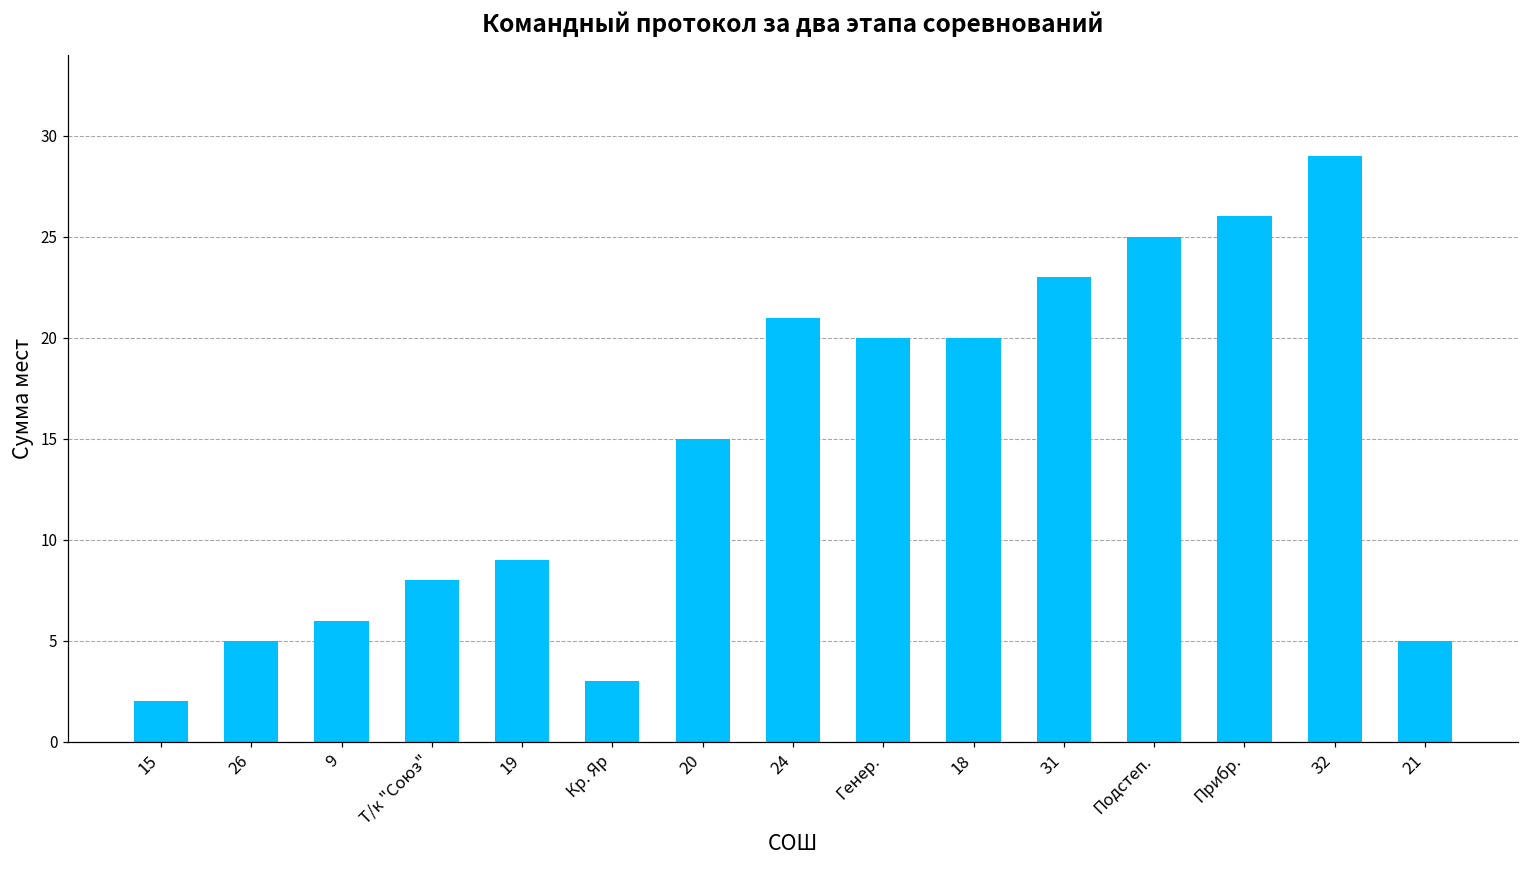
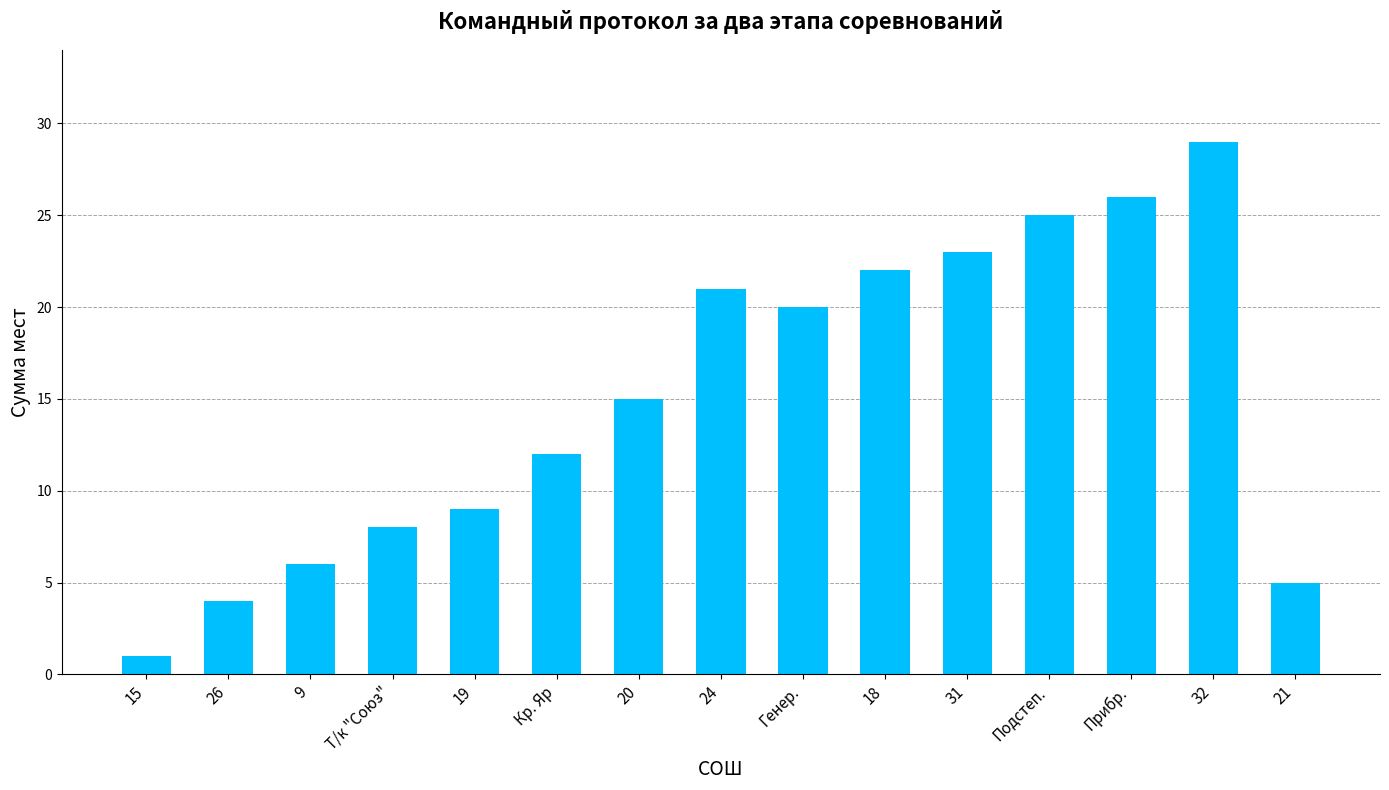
15: 2 -> 1
26: 5 -> 4
Кр. Яр: 3 -> 12
18: 20 -> 22
